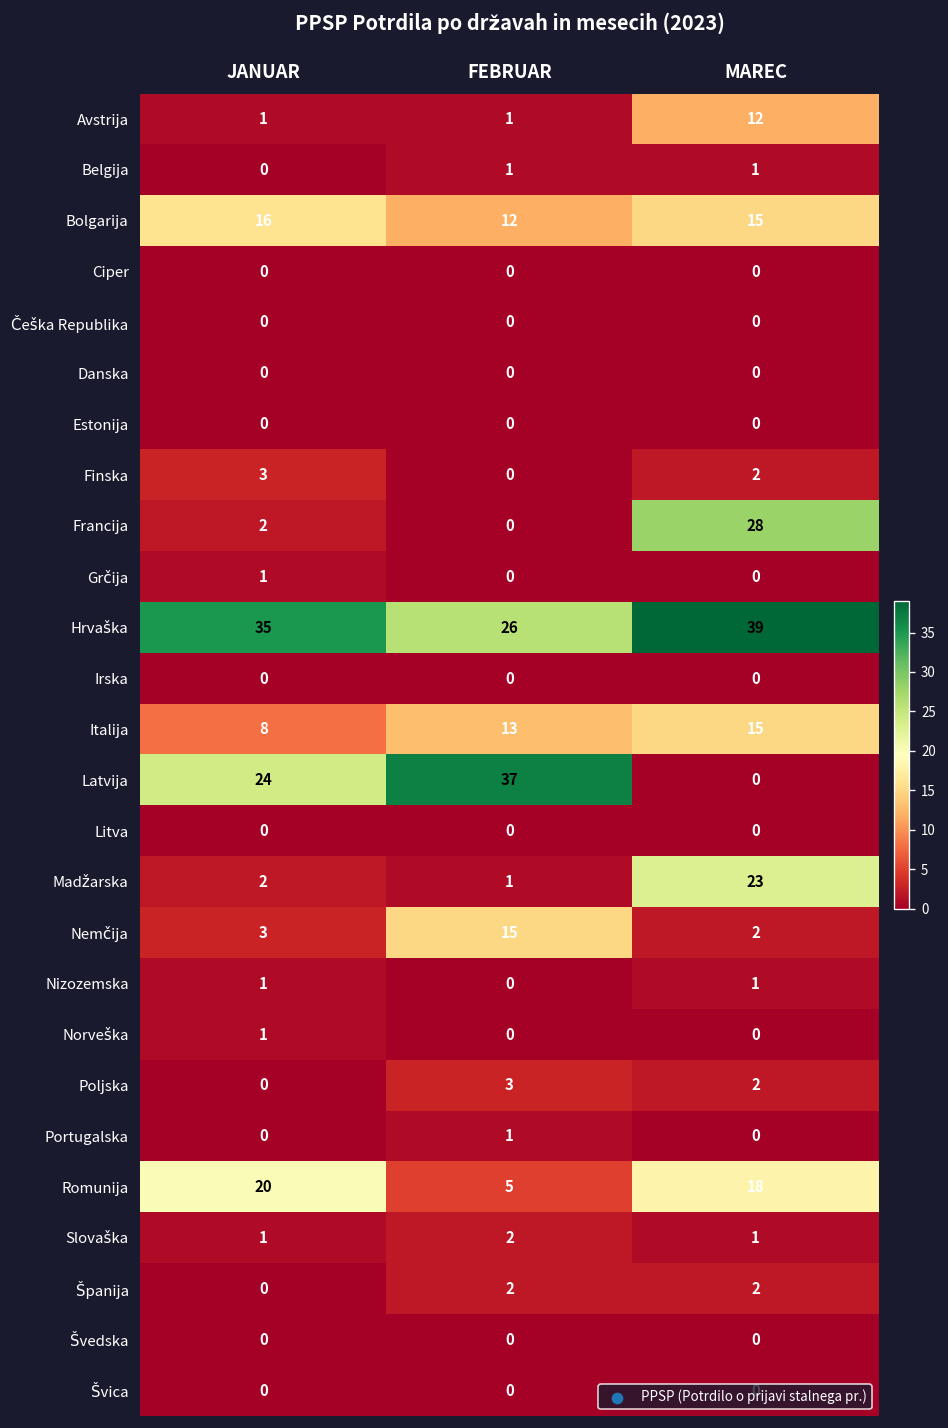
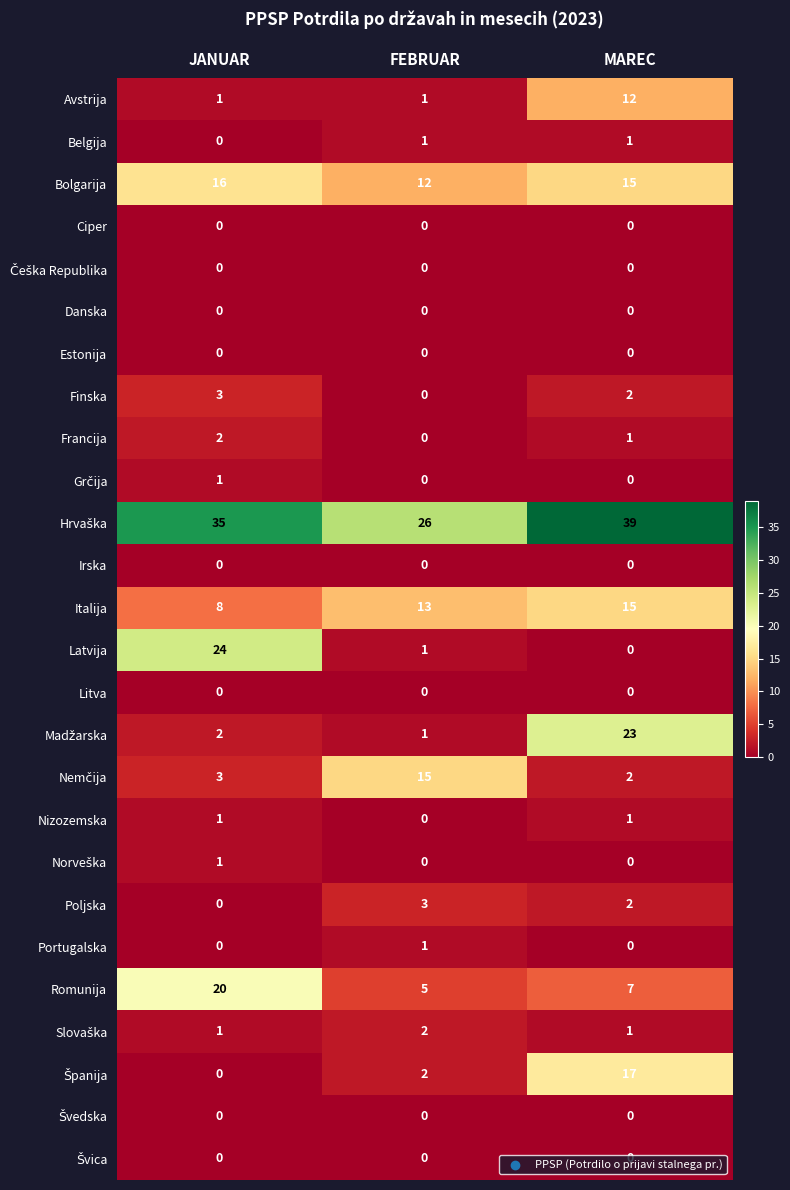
Francija, MAREC: 28 -> 1
Latvija, FEBRUAR: 37 -> 1
Romunija, MAREC: 18 -> 7
Španija, MAREC: 2 -> 17
